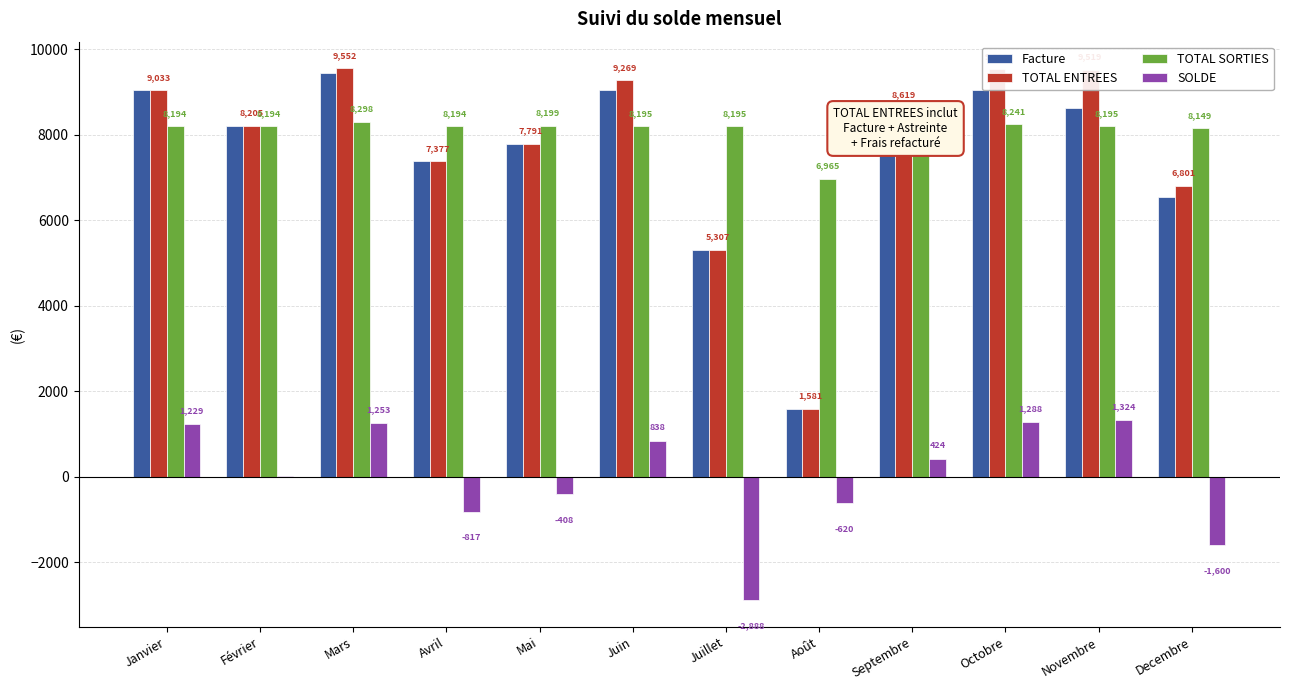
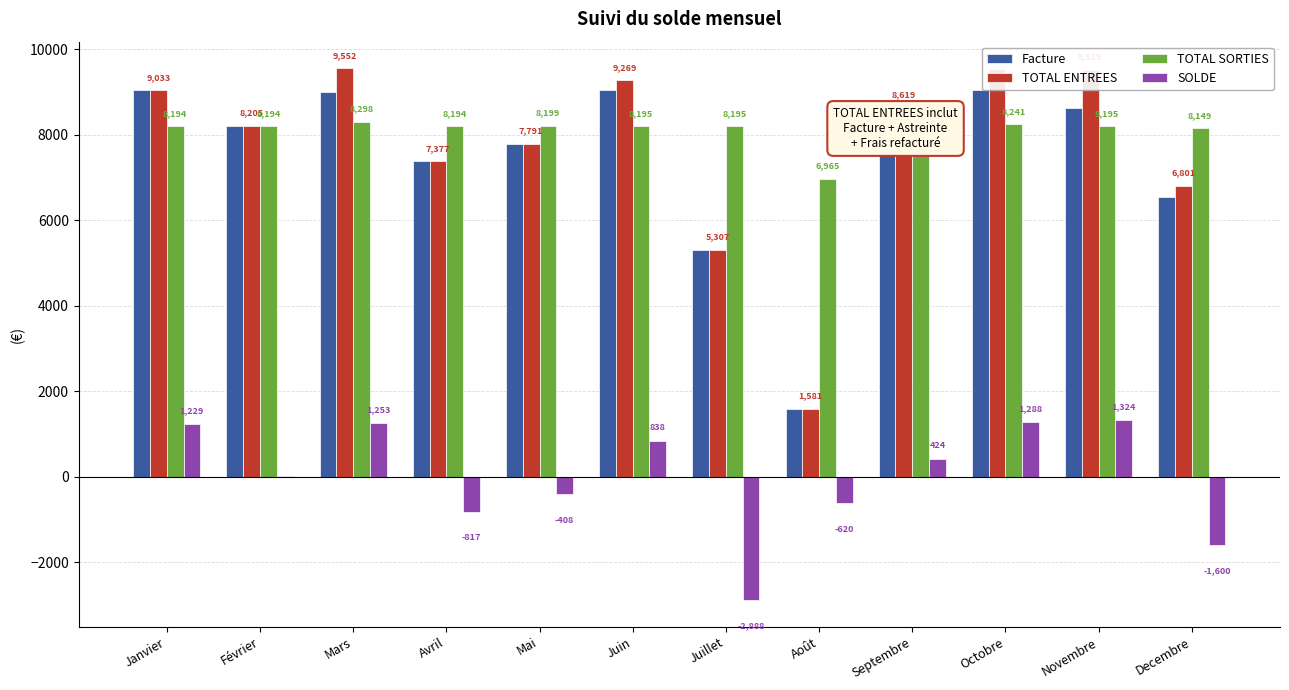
Facture, Mars: 9400 -> 9000
